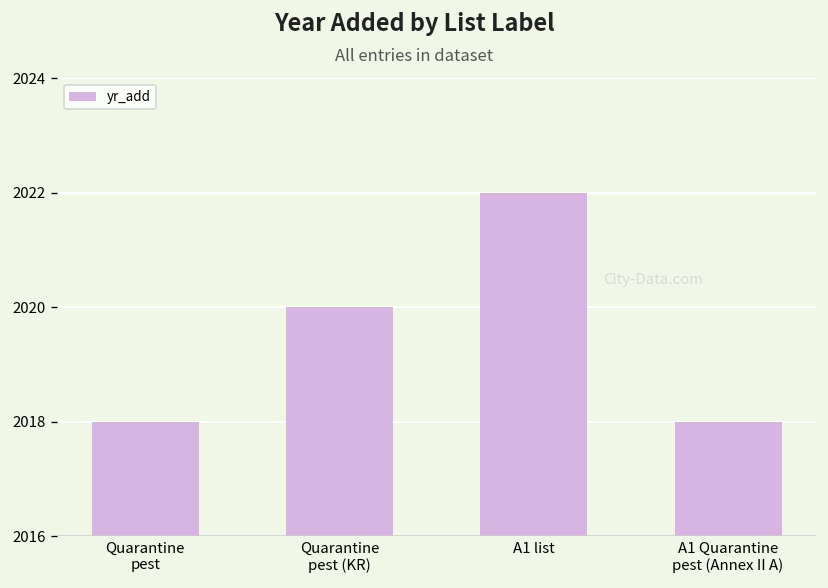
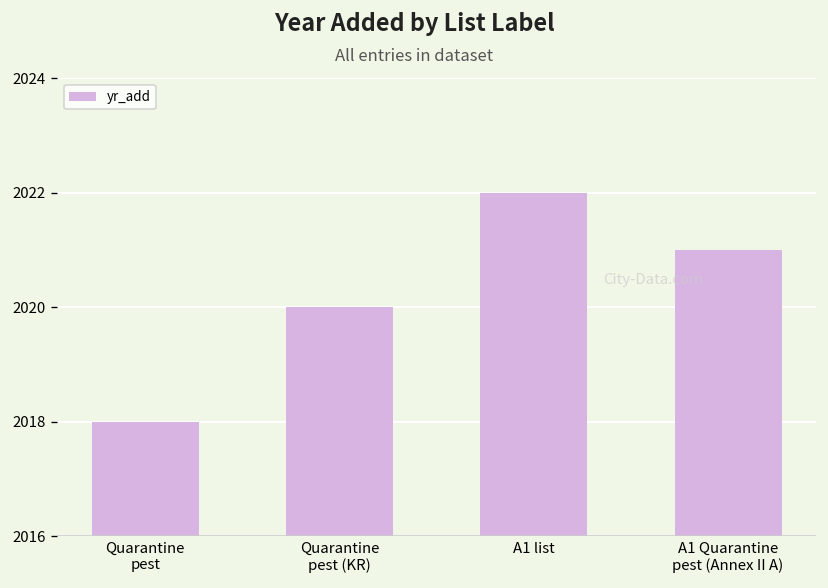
A1 Quarantine pest (Annex II A): 2018 -> 2021
